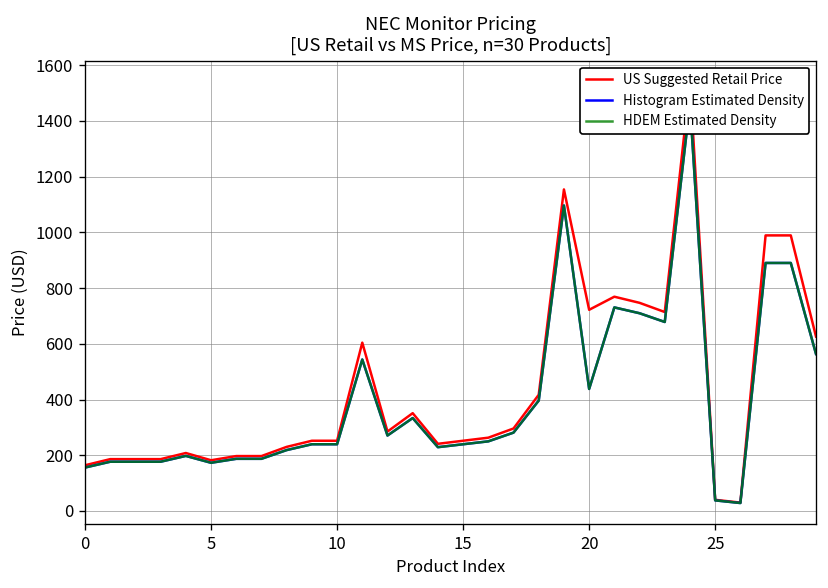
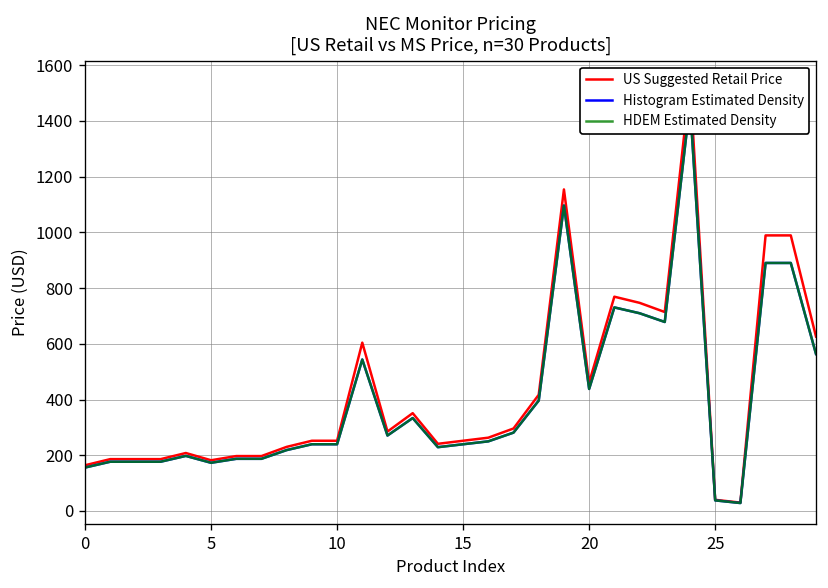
US Suggested Retail Price, 20: 720 -> 460
